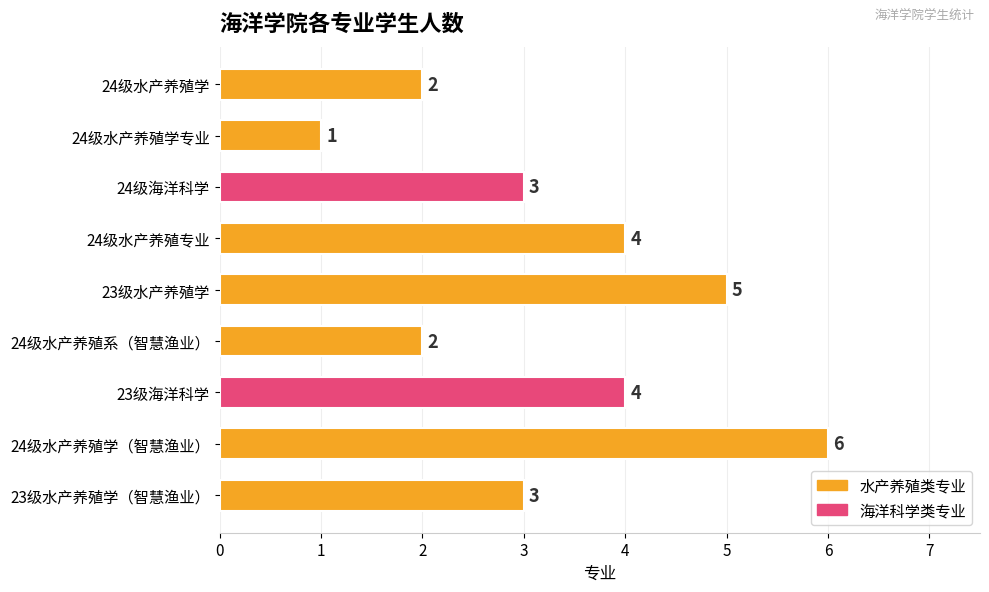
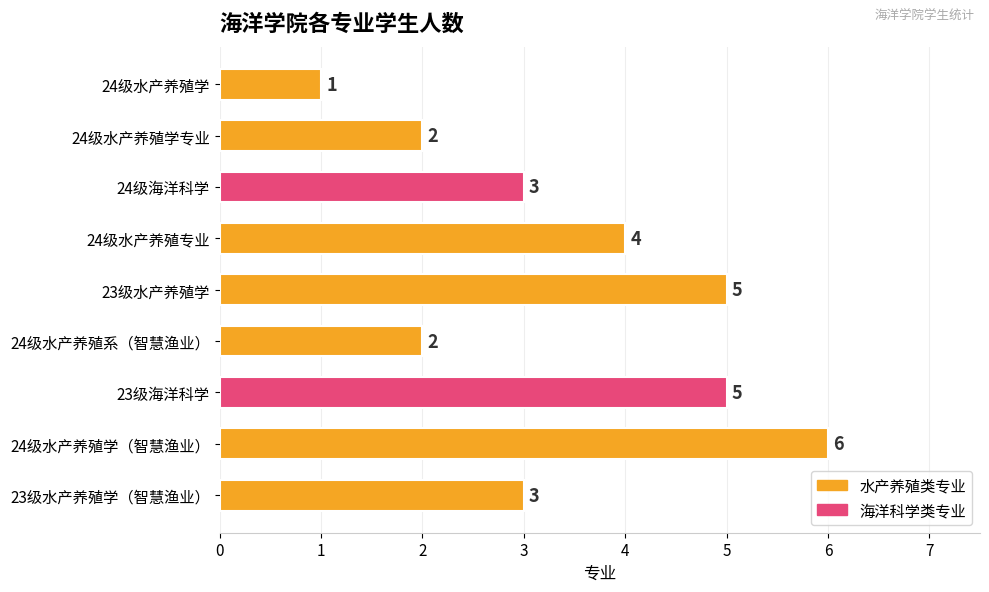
24级水产养殖学: 2 -> 1
24级水产养殖学专业: 1 -> 2
23级海洋科学: 4 -> 5
